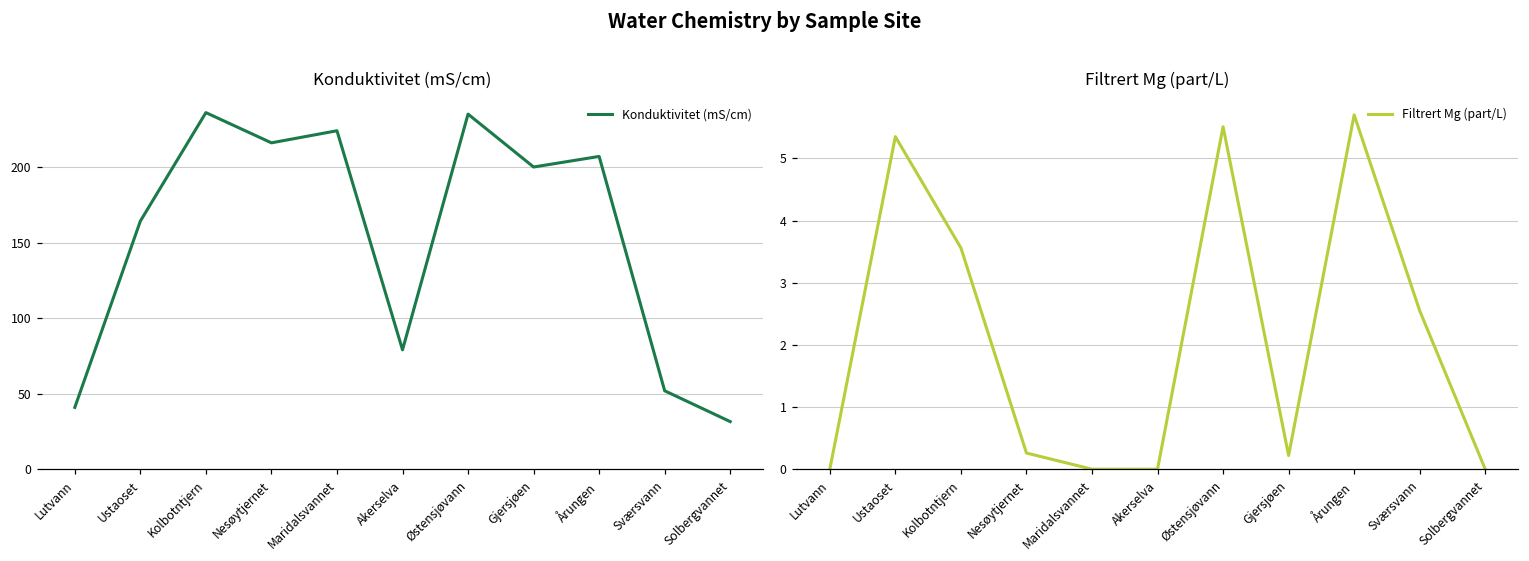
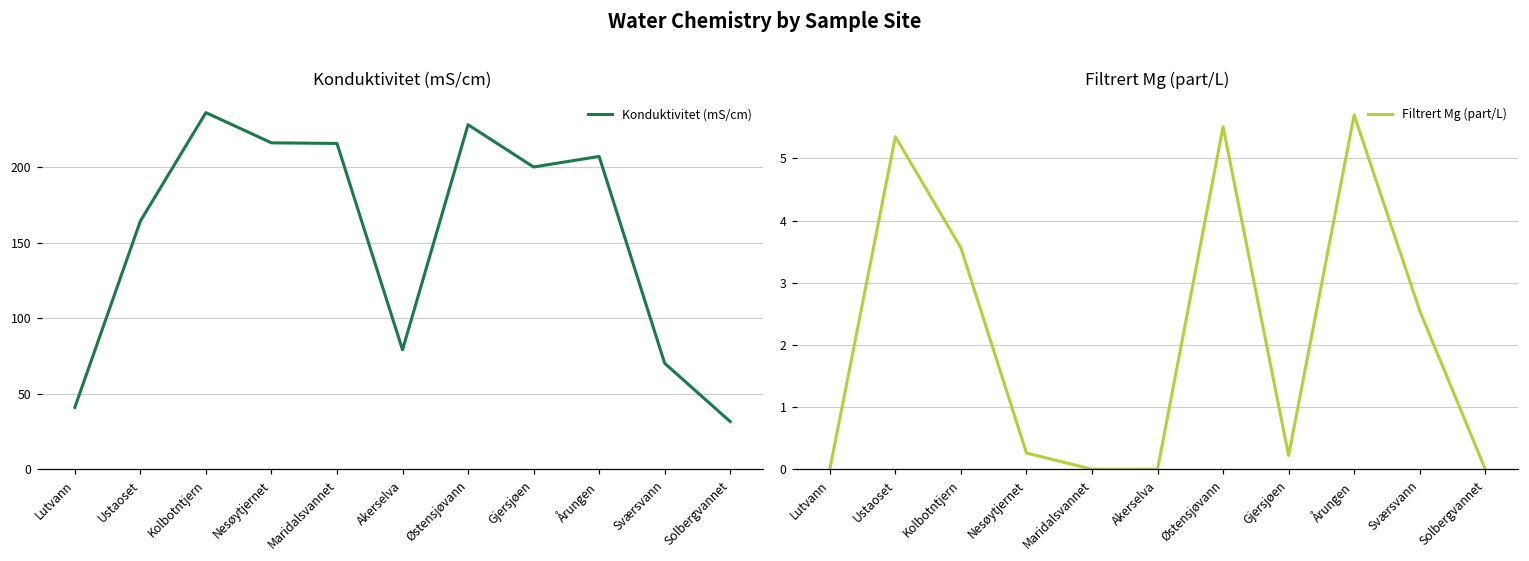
Konduktivitet (mS/cm), Maridalsvannet: 224 -> 216
Konduktivitet (mS/cm), Østensjøvann: 235 -> 228
Konduktivitet (mS/cm), Sværsvann: 52 -> 70
